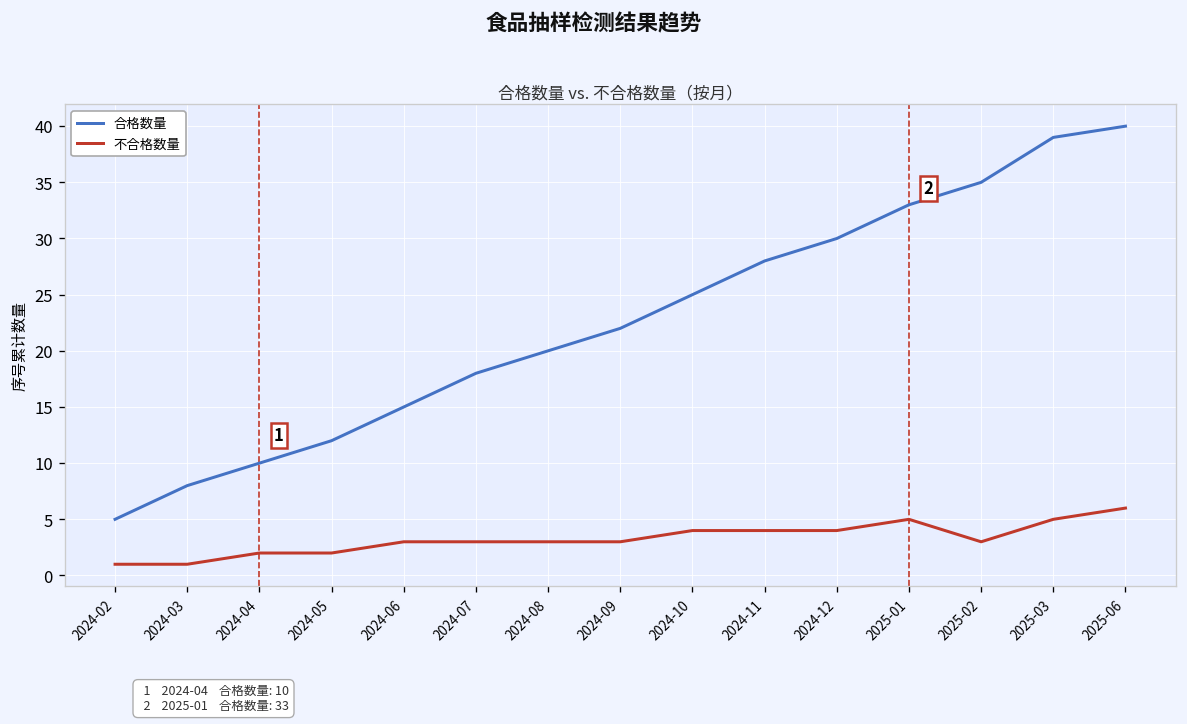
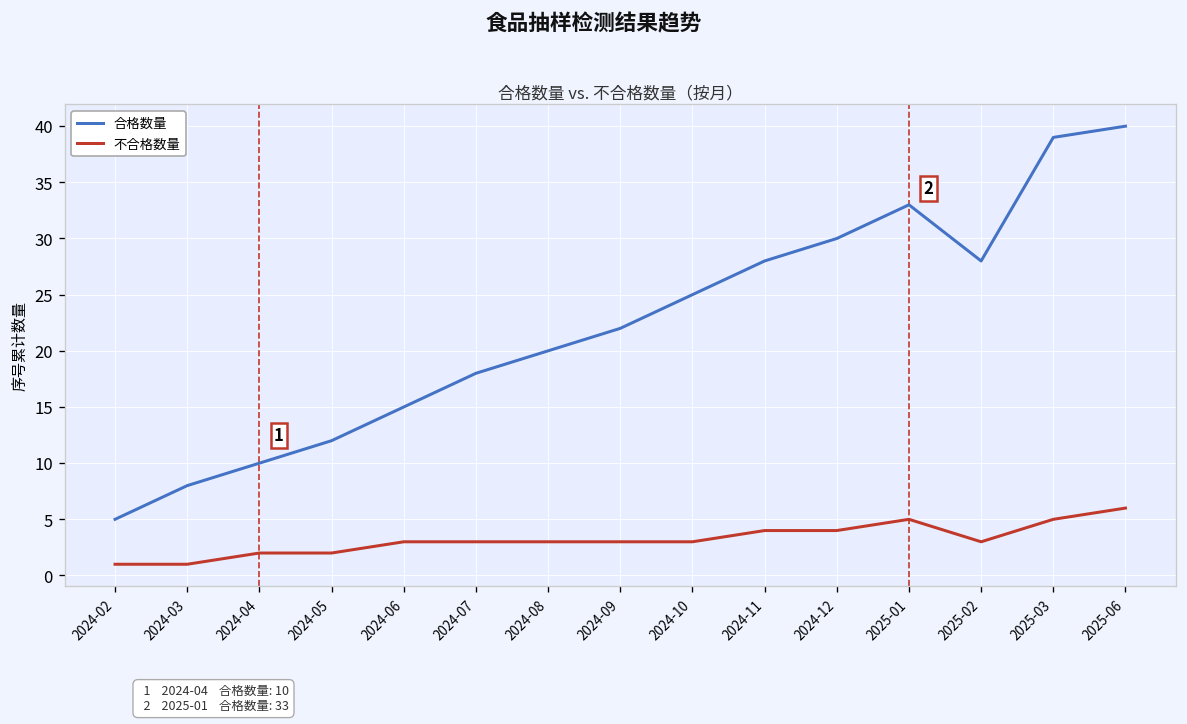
不合格数量, 2024-10: 4 -> 3
合格数量, 2025-02: 35 -> 28
